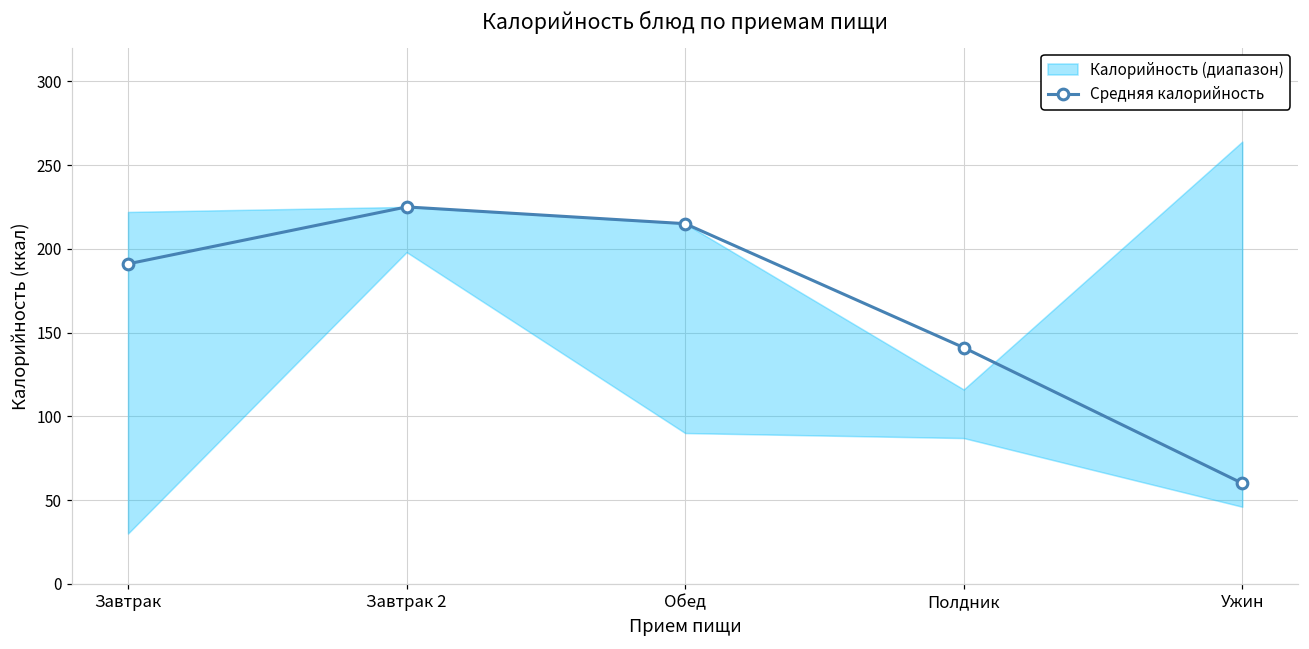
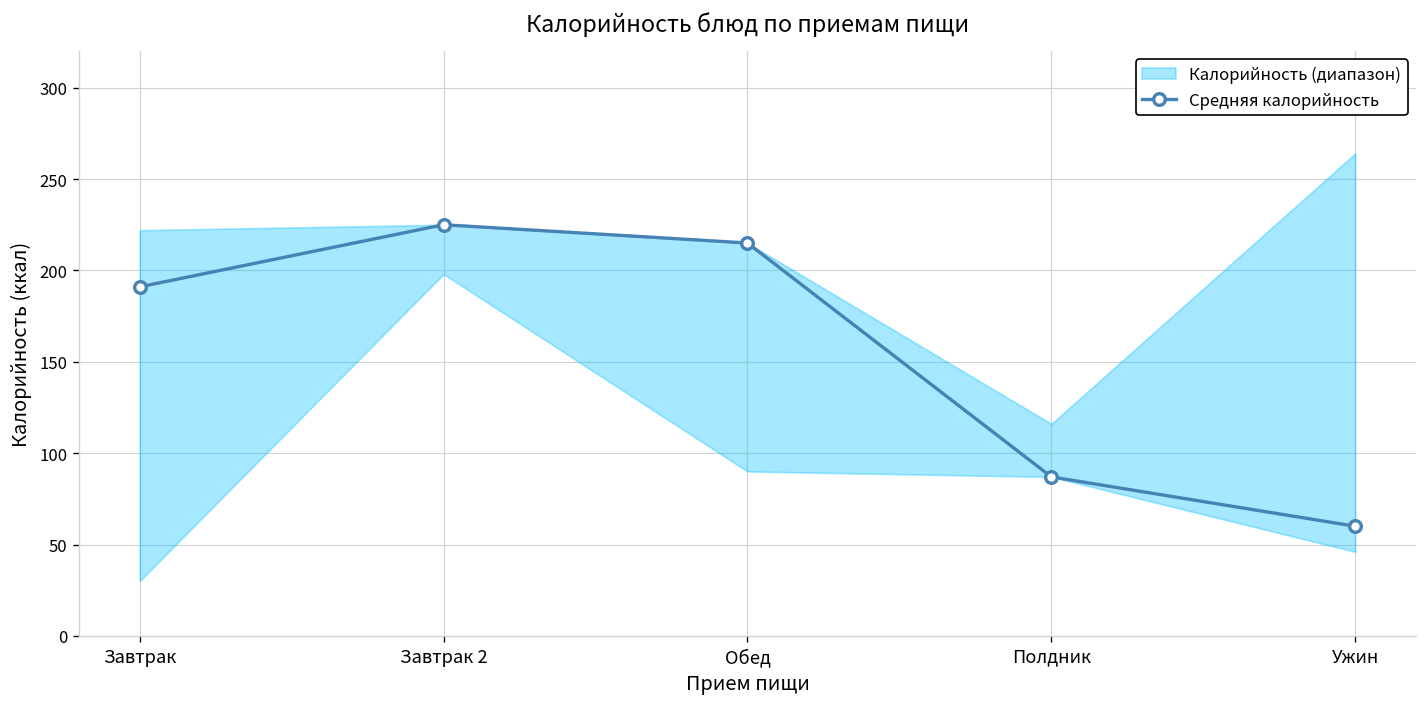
Средняя калорийность, Полдник: 141 -> 87
